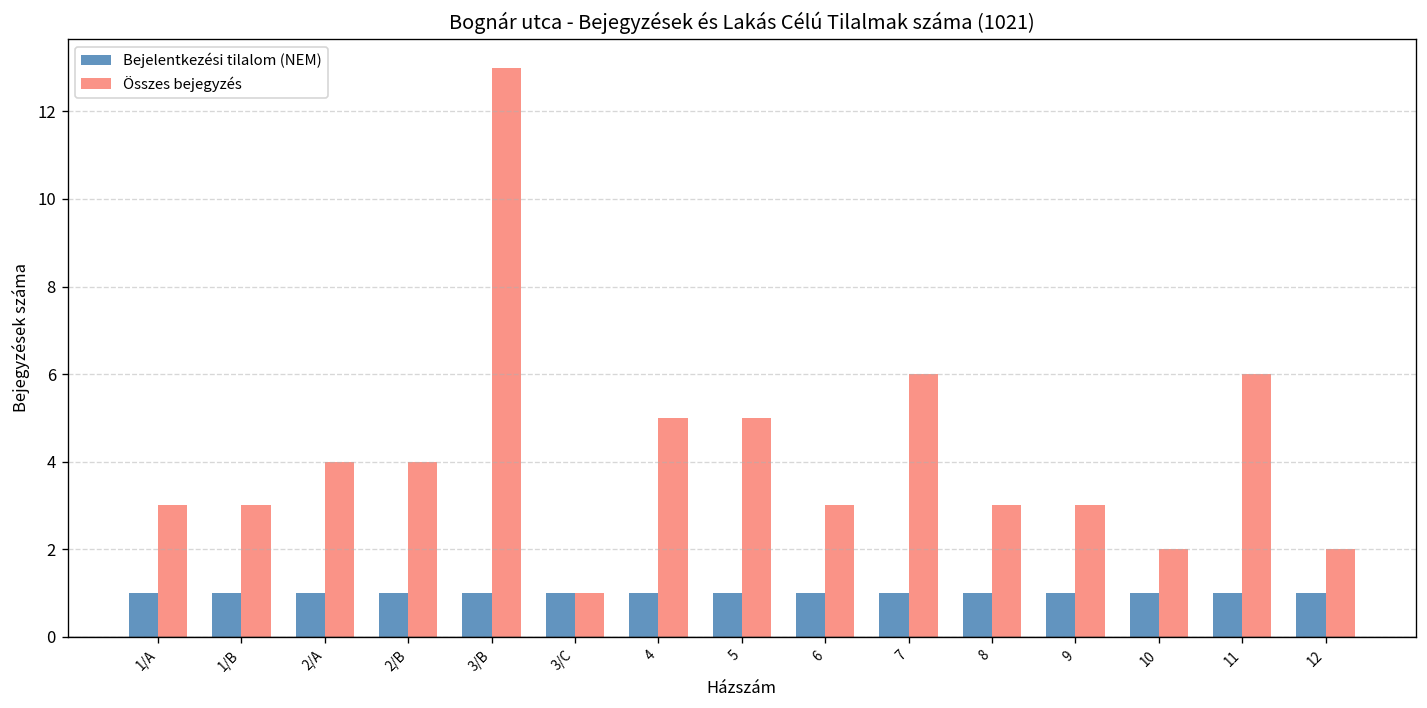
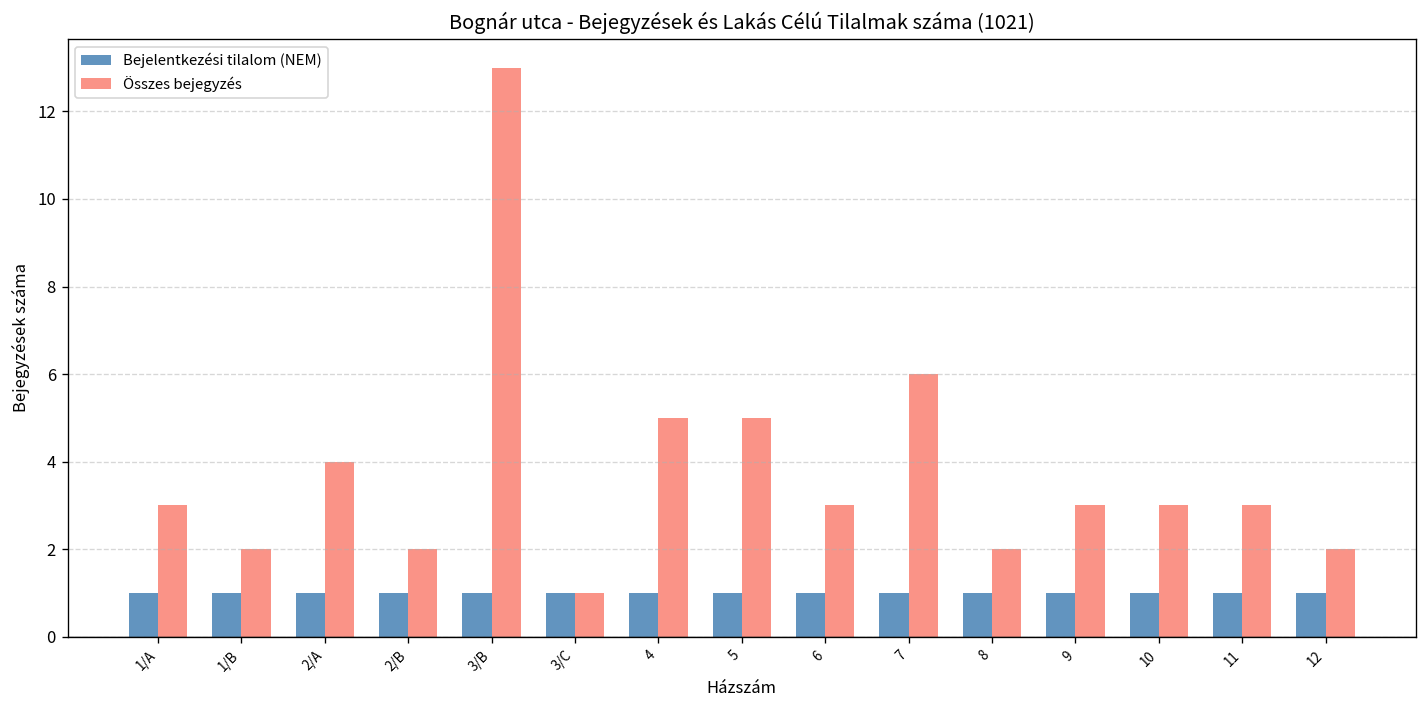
Összes bejegyzés, 1/B: 3 -> 2
Összes bejegyzés, 2/B: 4 -> 2
Összes bejegyzés, 8: 3 -> 2
Összes bejegyzés, 10: 2 -> 3
Összes bejegyzés, 11: 6 -> 3
